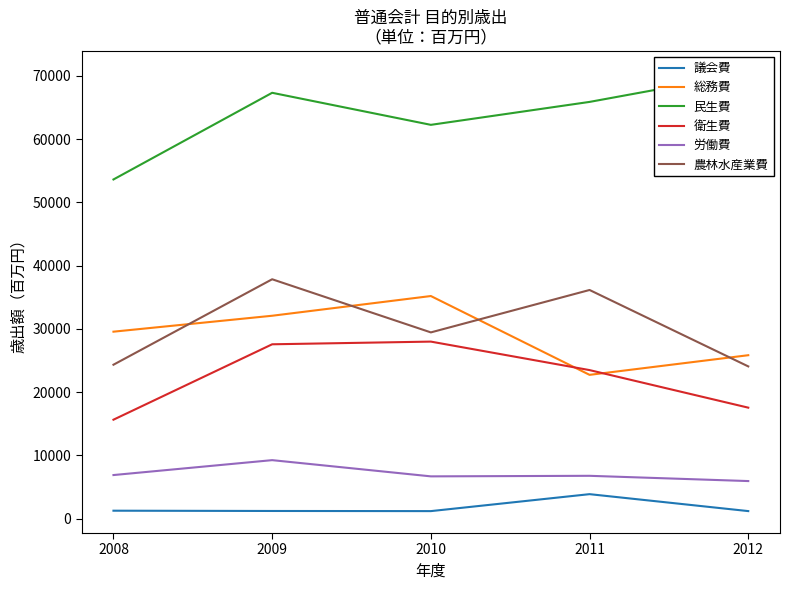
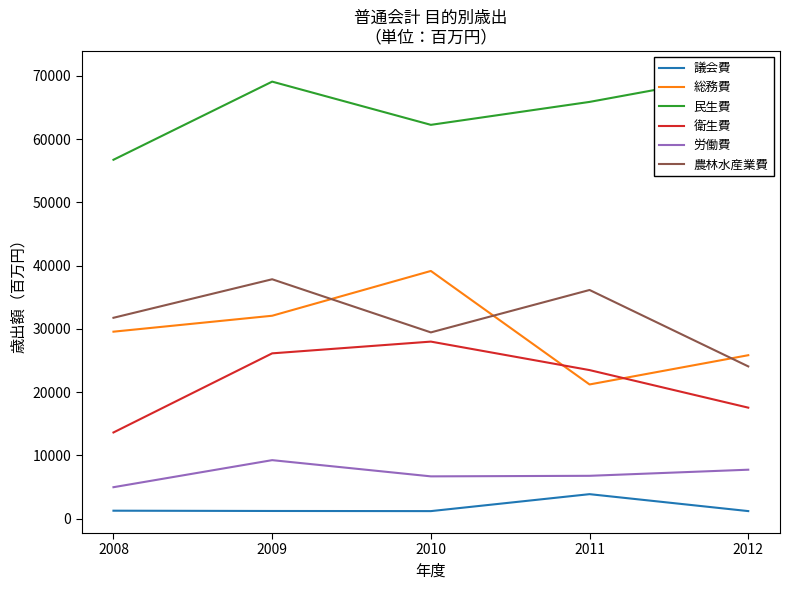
民生費, 2008: 54000 -> 57000
衛生費, 2008: 16000 -> 14000
労働費, 2008: 7000 -> 5000
農林水産業費, 2008: 24000 -> 32000
民生費, 2009: 67000 -> 69000
衛生費, 2009: 28000 -> 26000
総務費, 2010: 35000 -> 39000
総務費, 2011: 23000 -> 21000
労働費, 2012: 6000 -> 8000
